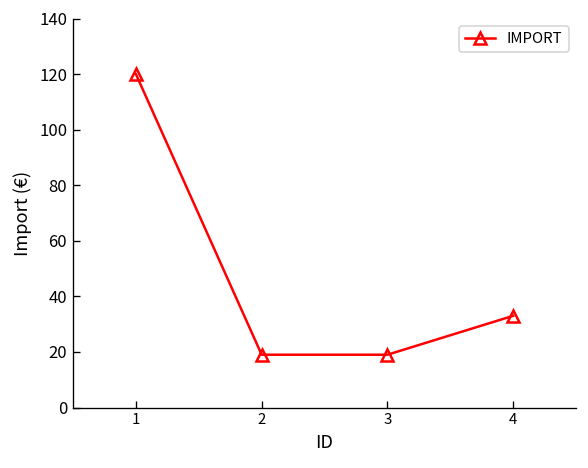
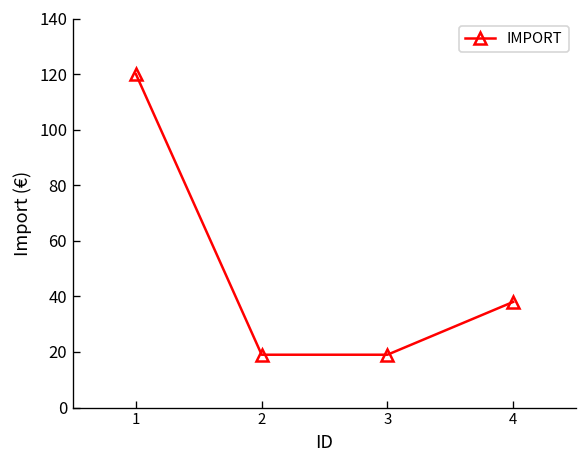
4: 33 -> 38
